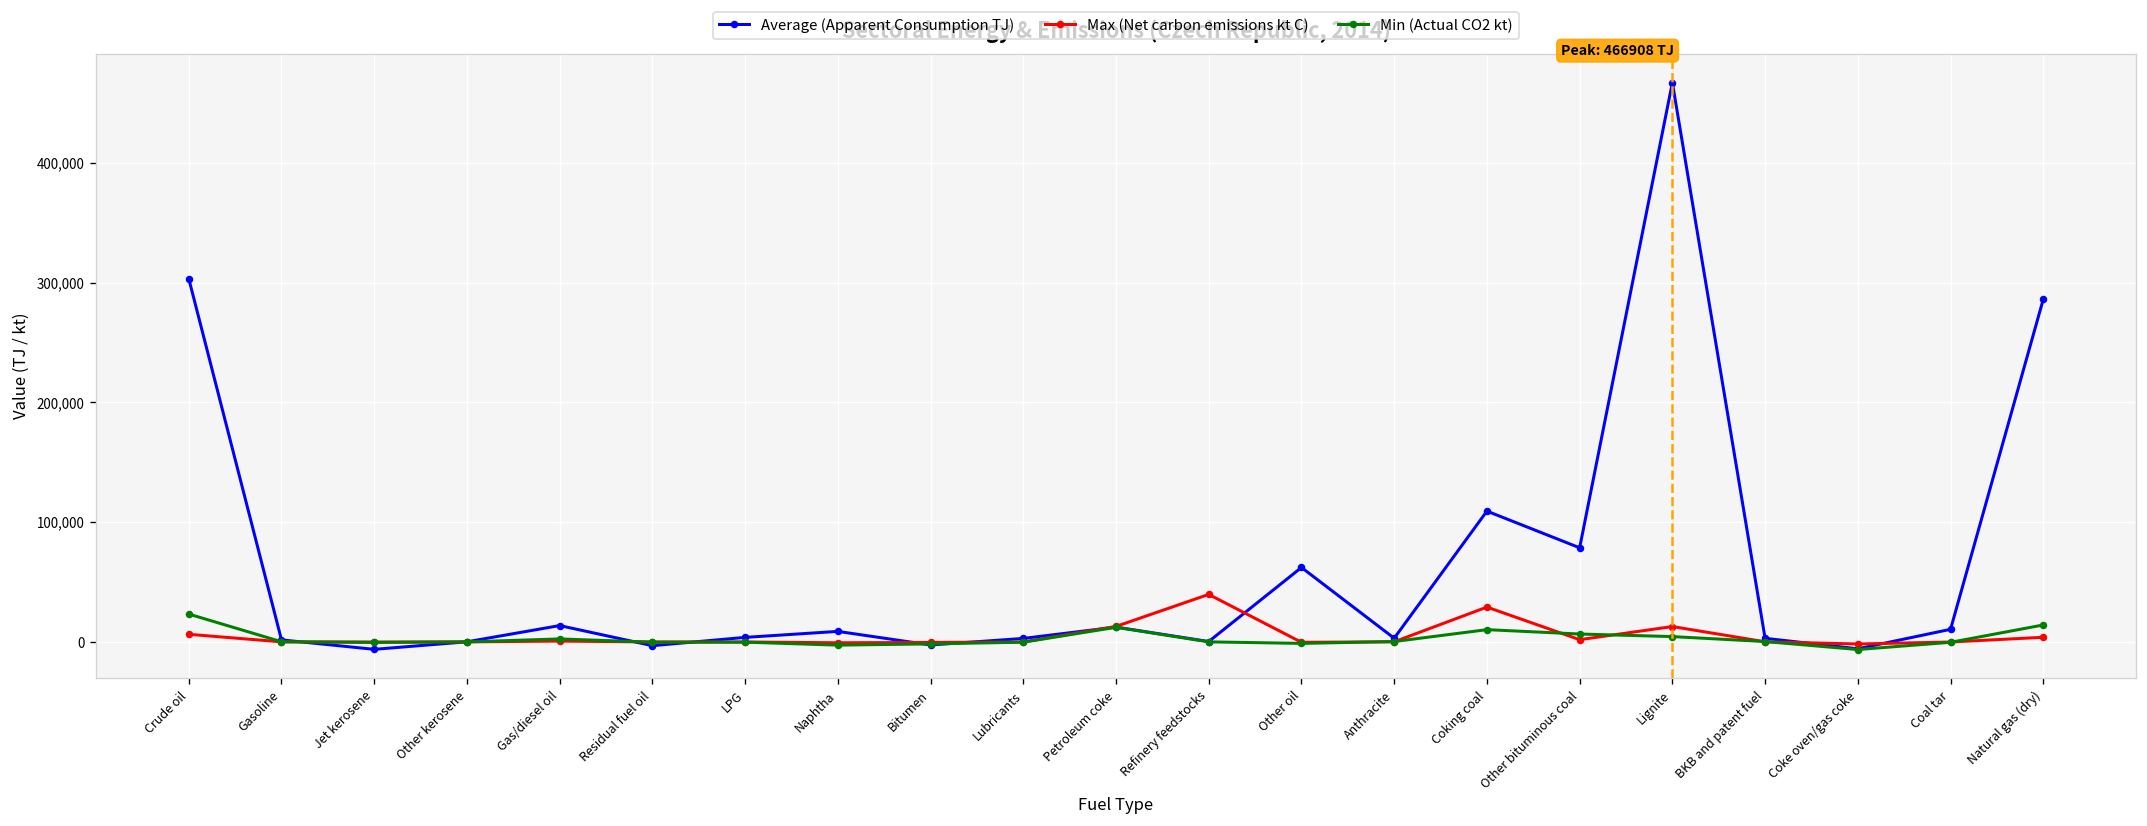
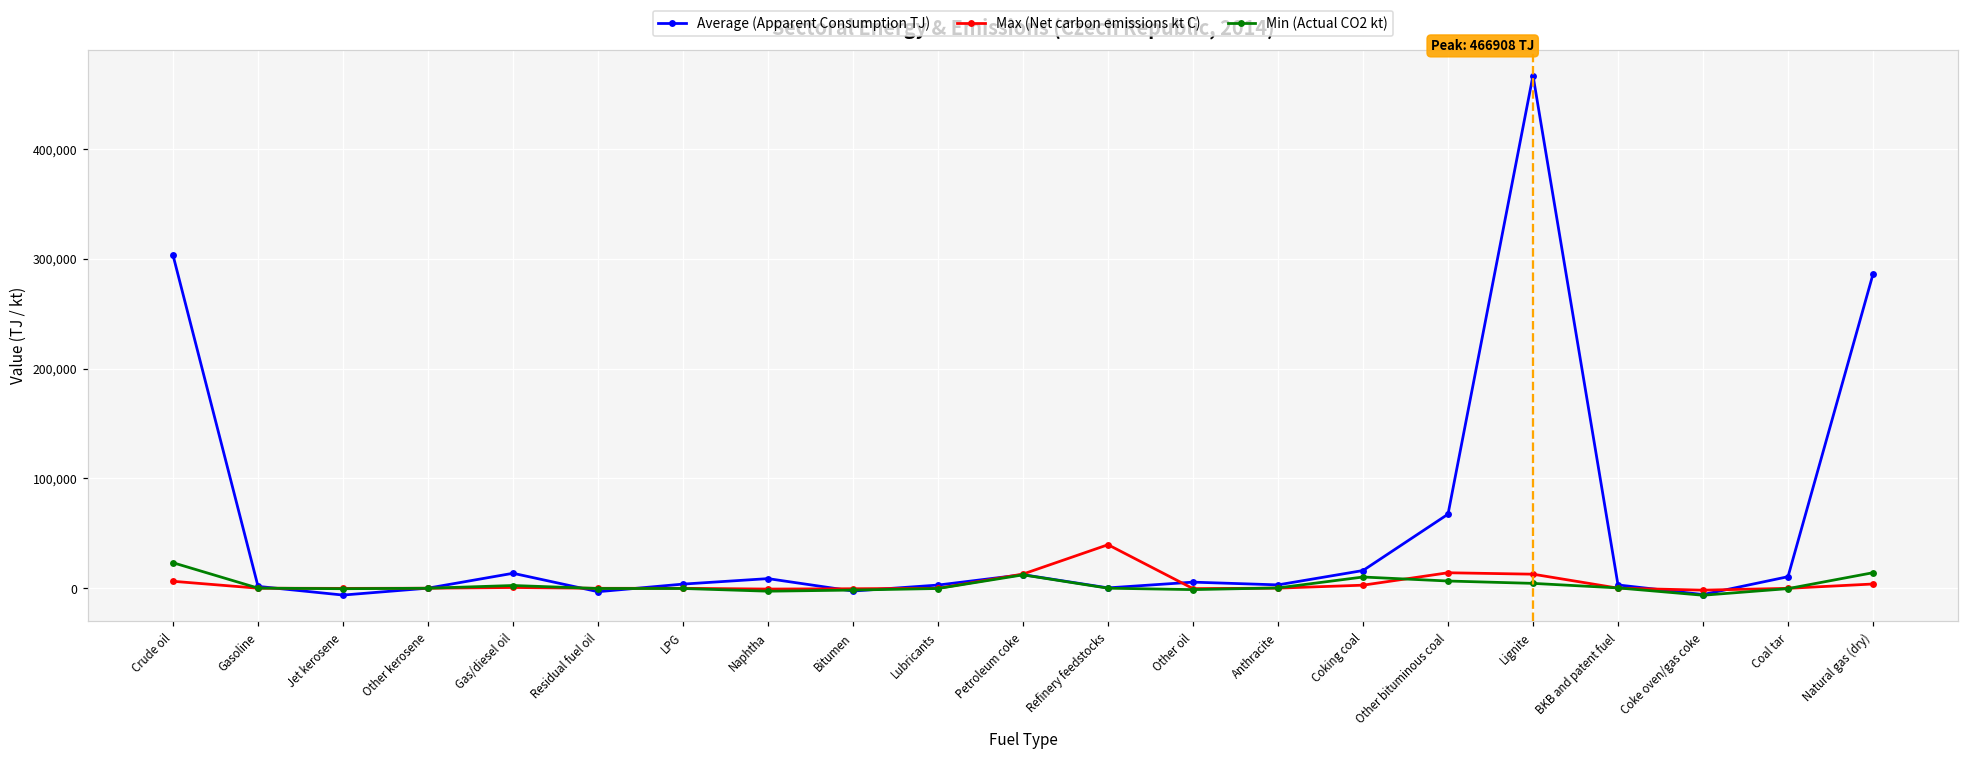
Average (Apparent Consumption TJ), Other oil: 60,000 -> 10,000
Average (Apparent Consumption TJ), Coking coal: 110,000 -> 20,000
Max (Net carbon emissions kt C), Coking coal: 30,000 -> 0
Average (Apparent Consumption TJ), Other bituminous coal: 80,000 -> 70,000
Max (Net carbon emissions kt C), Other bituminous coal: 0 -> 10,000
